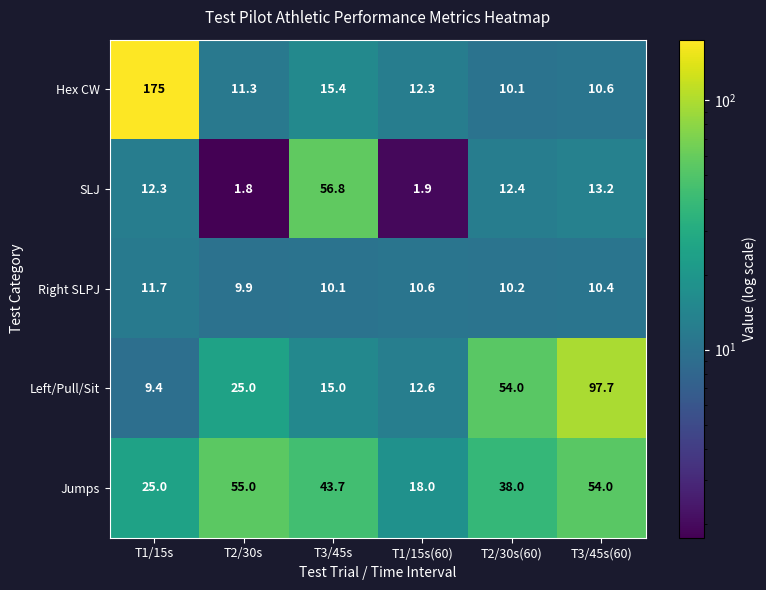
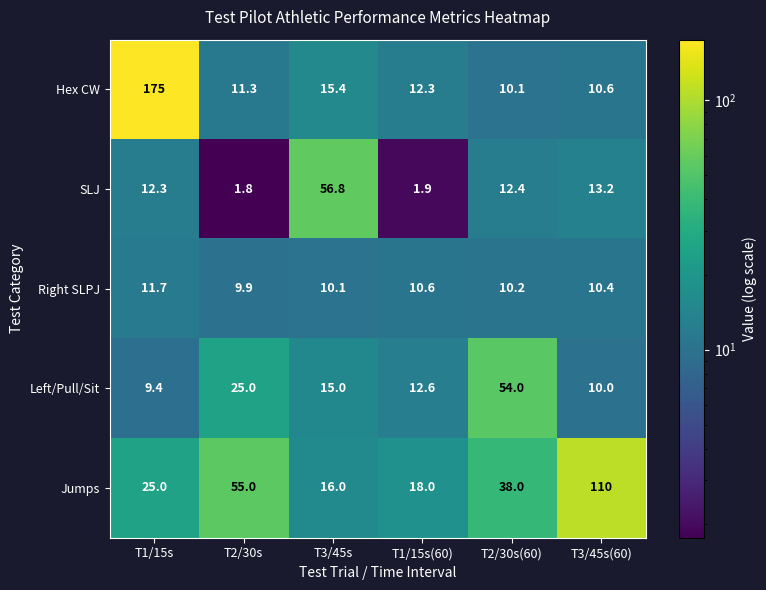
Left/Pull/Sit, T3/45s(60): 97.7 -> 10.0
Jumps, T3/45s: 43.7 -> 16.0
Jumps, T3/45s(60): 54.0 -> 110
